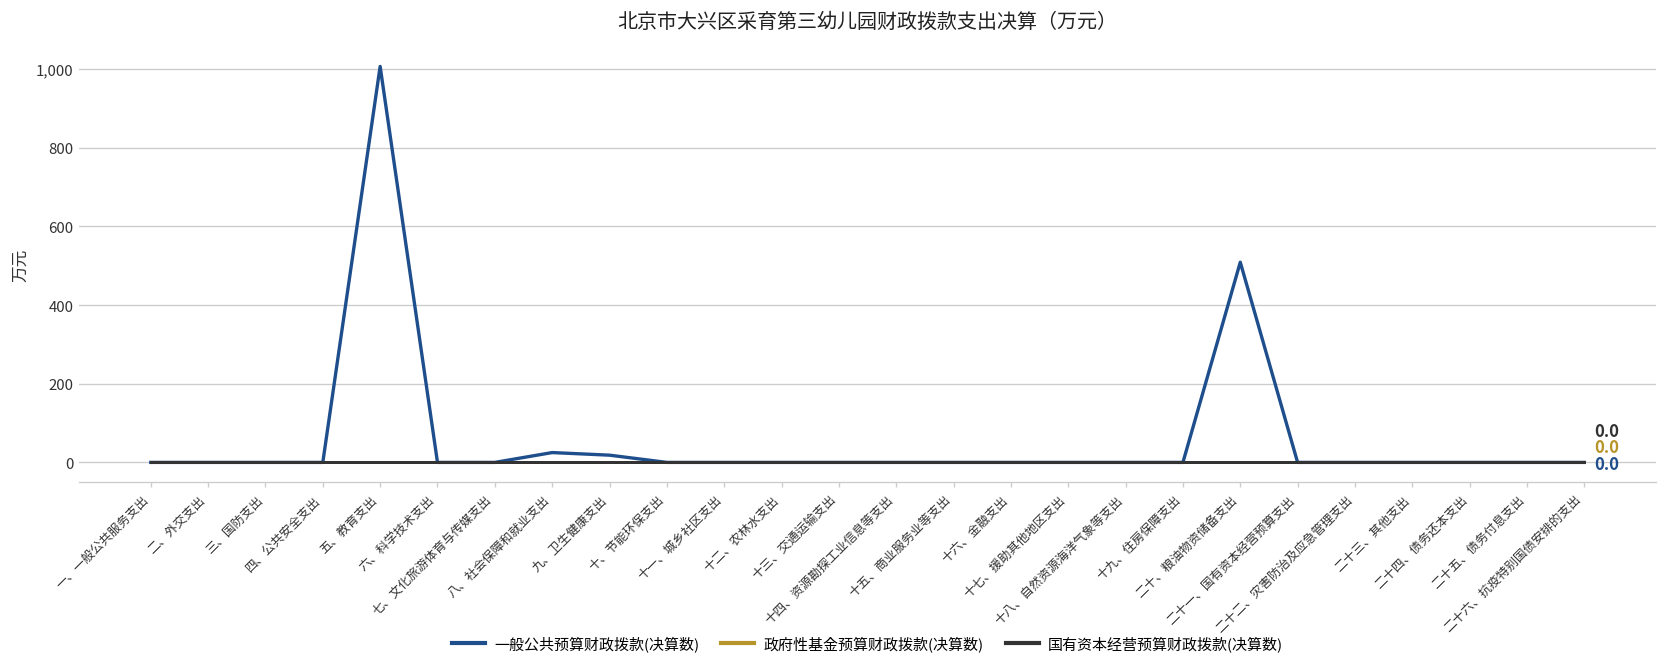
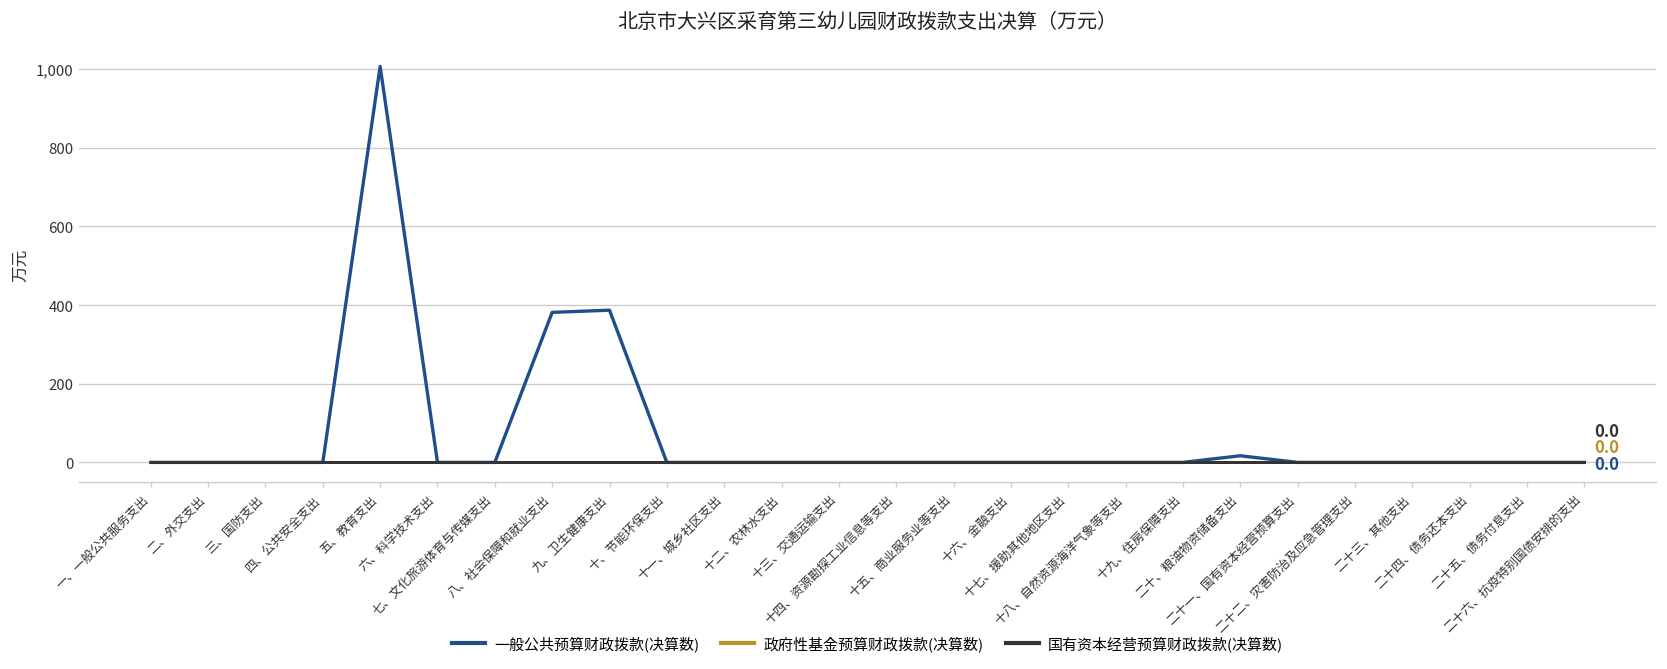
一般公共预算财政拨款(决算数), 八、社会保障和就业支出: 20 -> 380
一般公共预算财政拨款(决算数), 九、卫生健康支出: 20 -> 390
一般公共预算财政拨款(决算数), 二十、粮油物资储备支出: 510 -> 20
